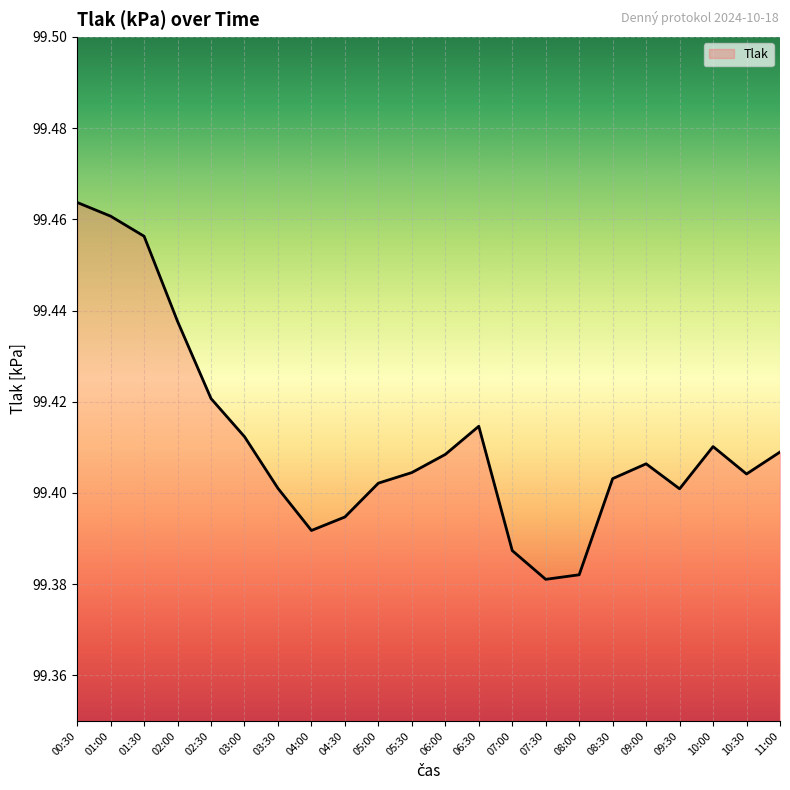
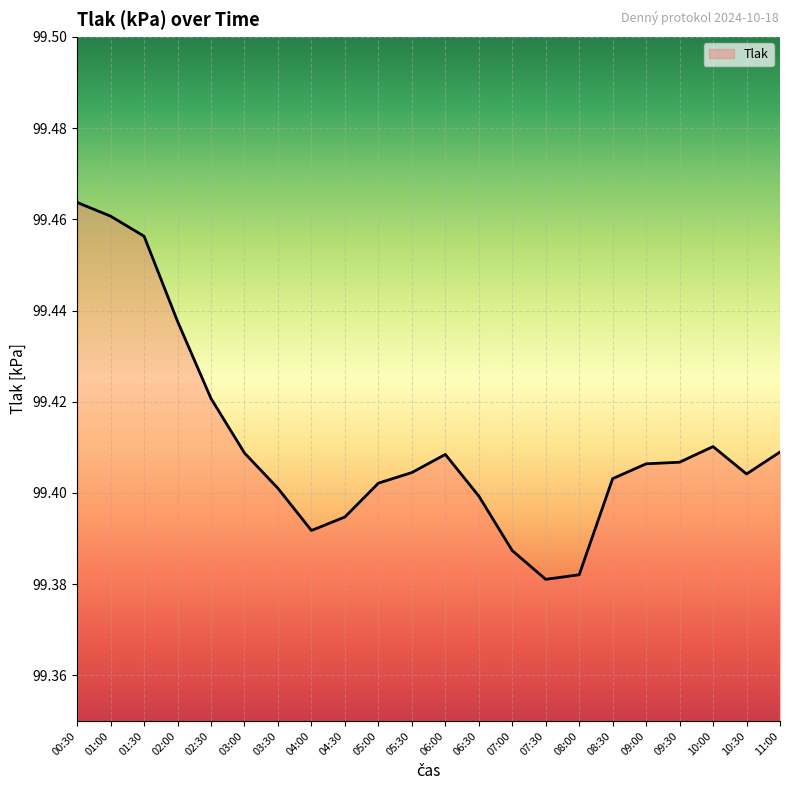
03:00: 99.412 -> 99.409
06:30: 99.415 -> 99.399
09:30: 99.401 -> 99.407
